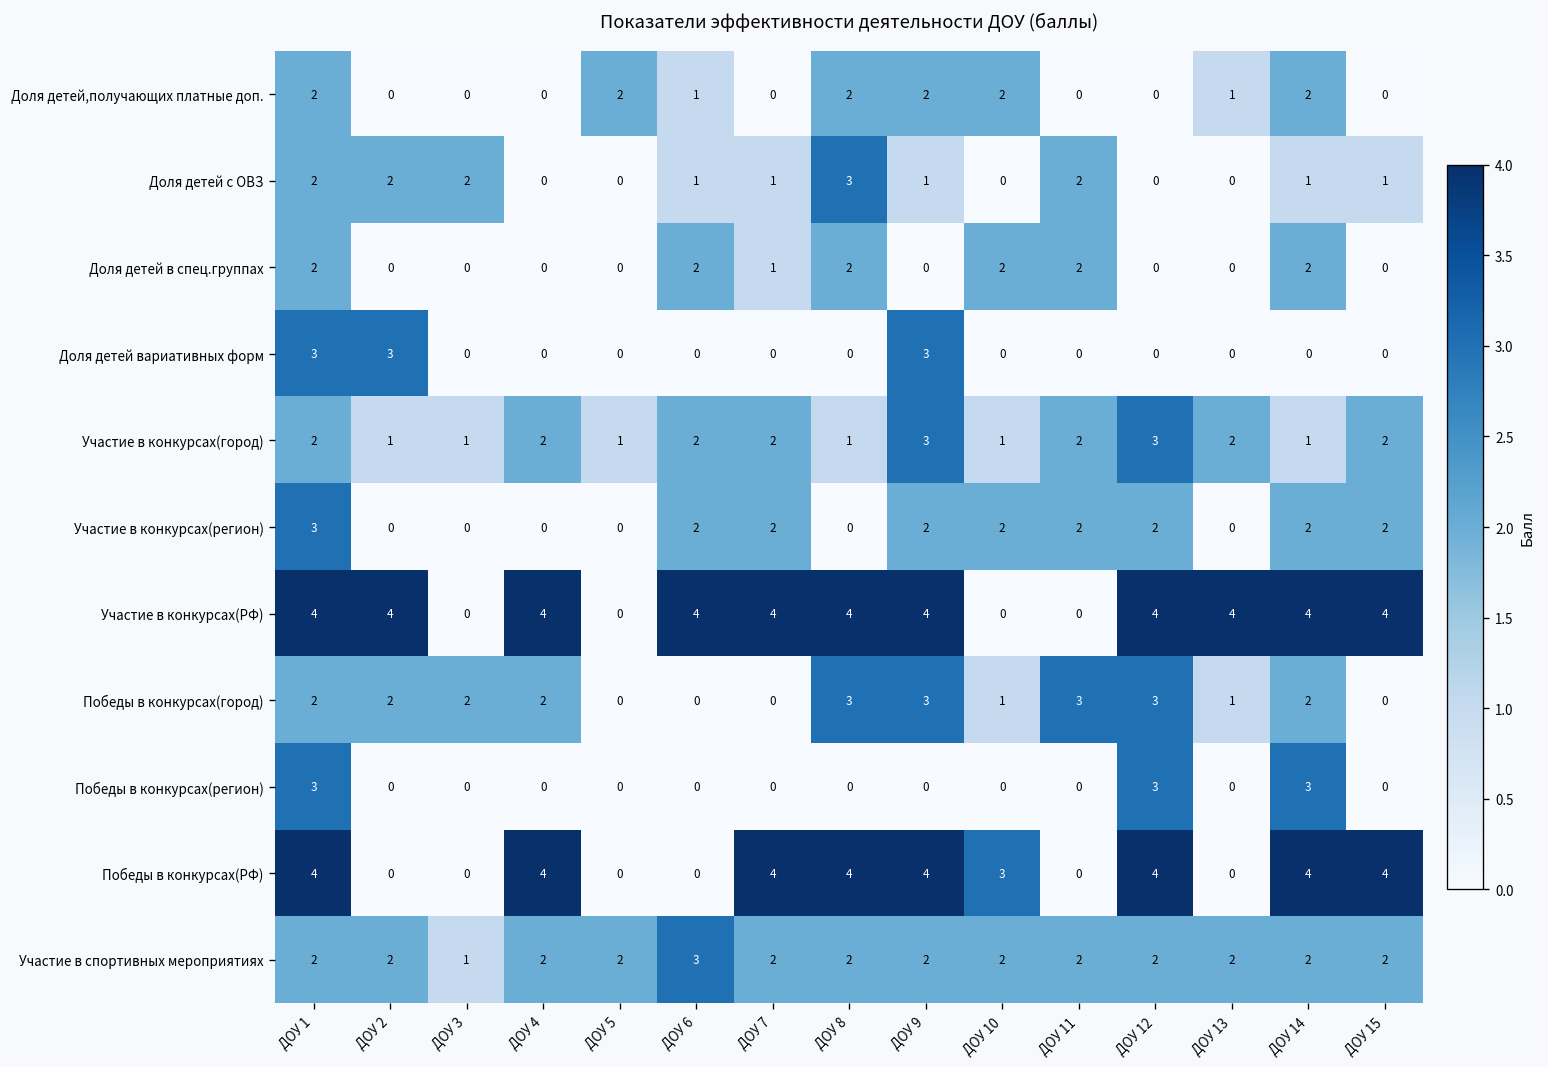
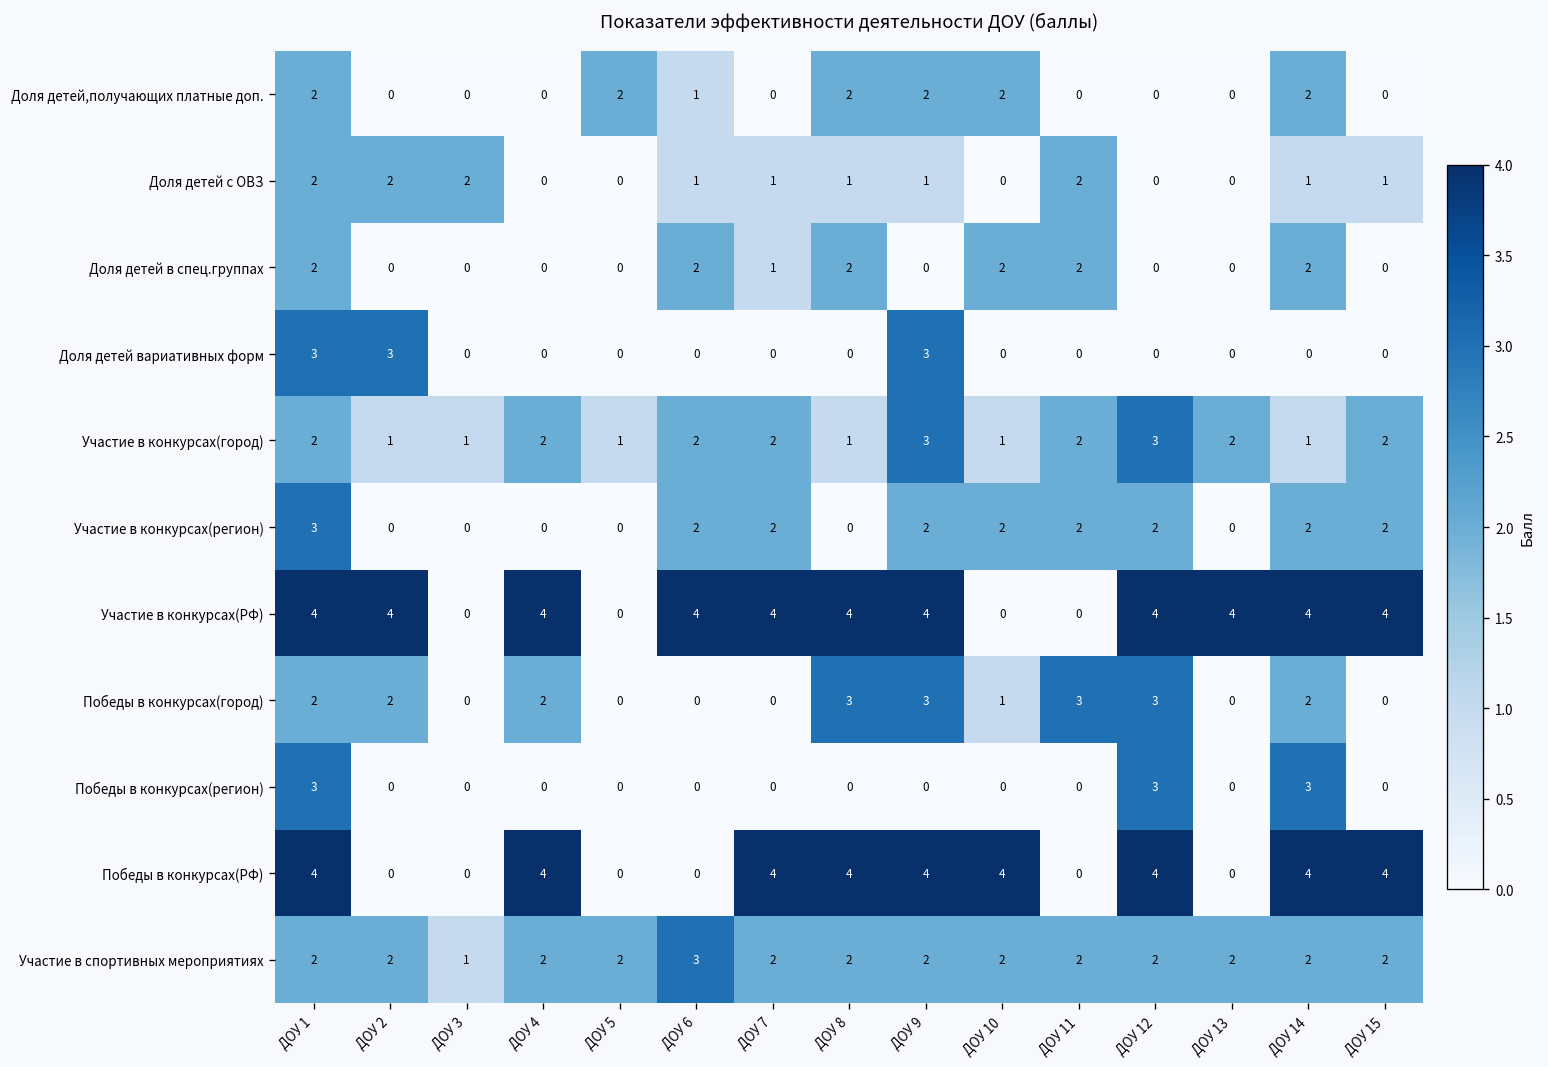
Доля детей,получающих платные доп., ДОУ 13: 1 -> 0
Доля детей с ОВЗ, ДОУ 8: 3 -> 1
Победы в конкурсах(город), ДОУ 3: 2 -> 0
Победы в конкурсах(город), ДОУ 13: 1 -> 0
Победы в конкурсах(РФ), ДОУ 10: 3 -> 4
